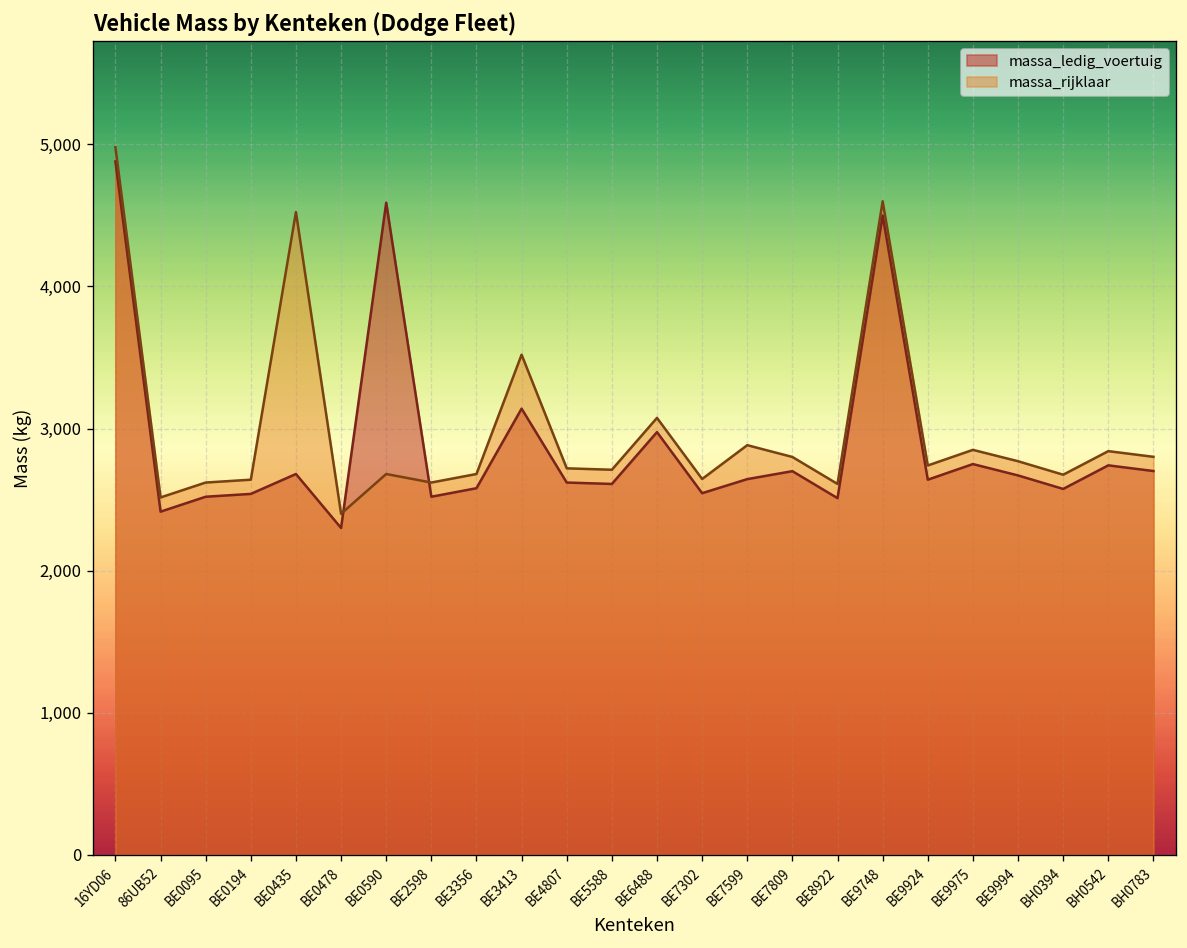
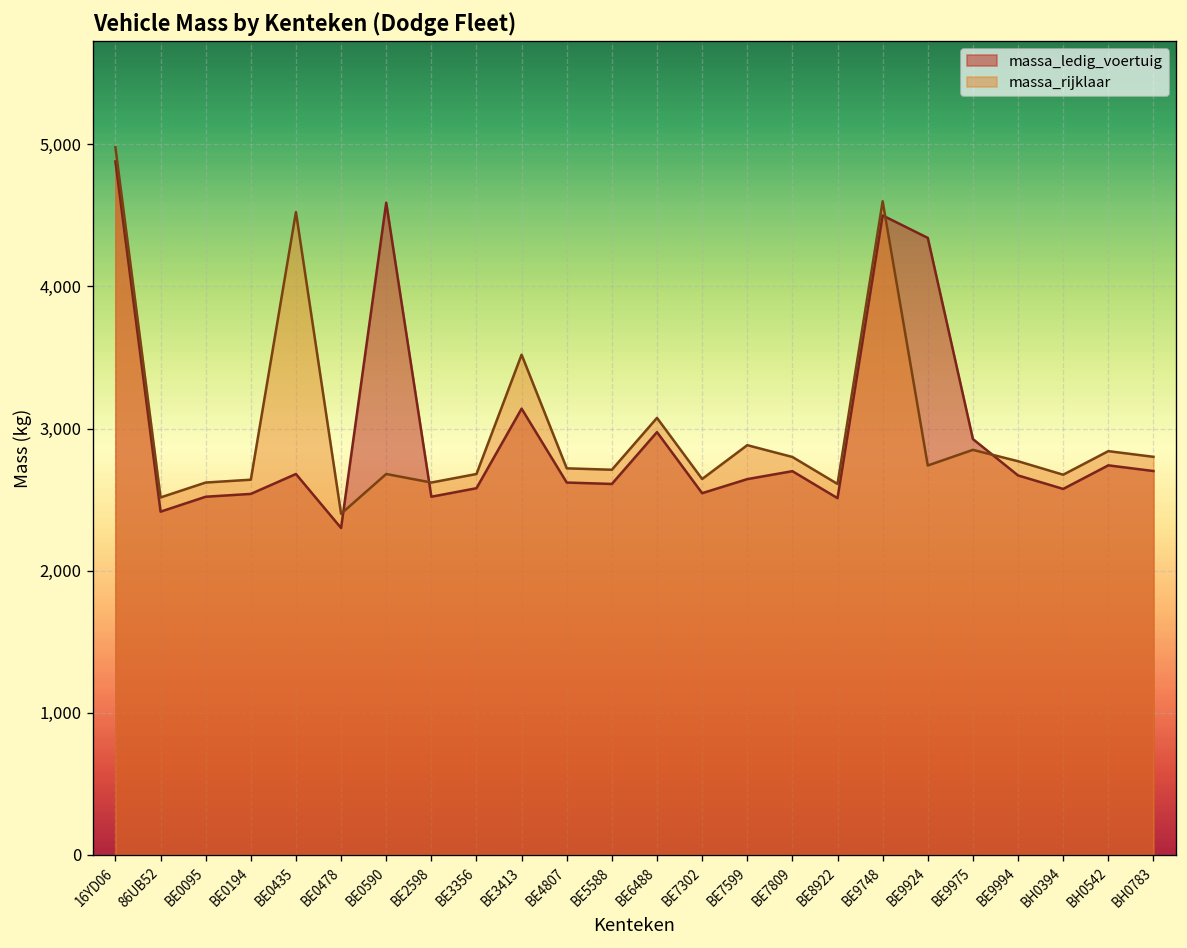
massa_ledig_voertuig, BE9924: 2,640 -> 4,340
massa_ledig_voertuig, BE9975: 2,750 -> 2,930
